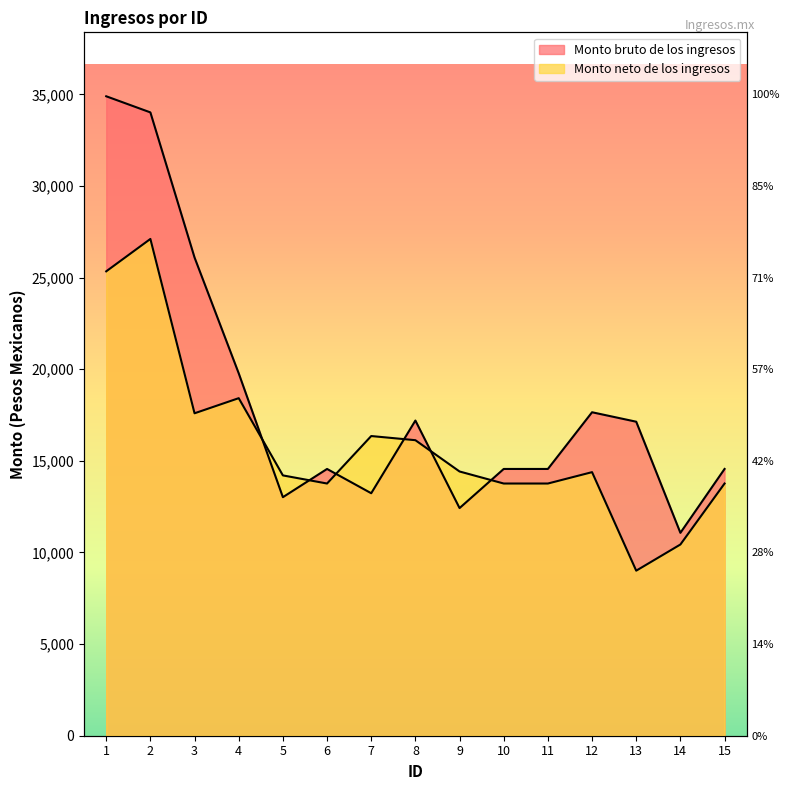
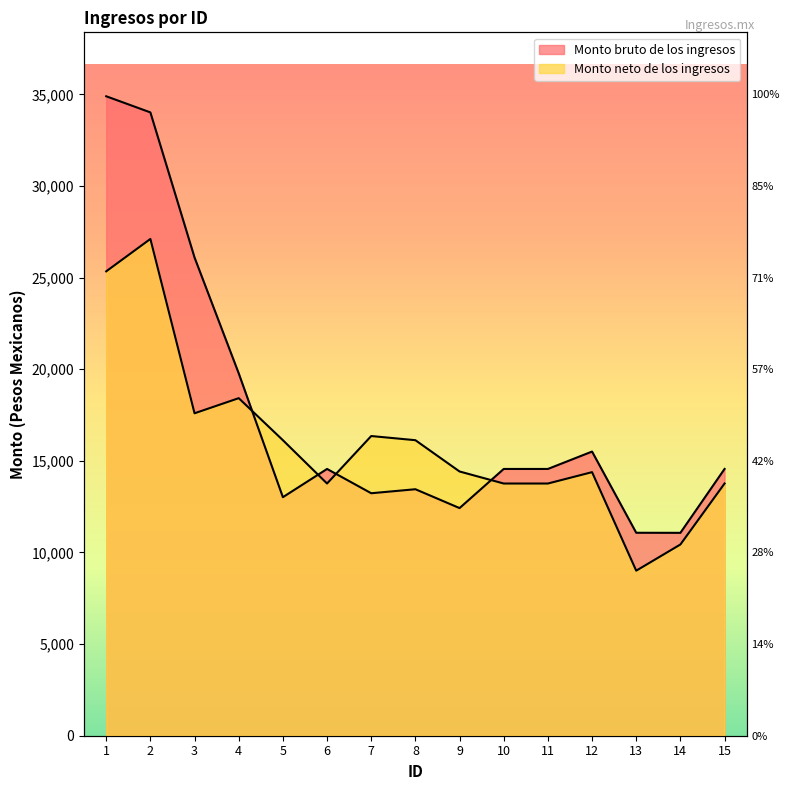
Monto neto de los ingresos, 5: 14,200 -> 16,100
Monto bruto de los ingresos, 8: 17,200 -> 13,500
Monto bruto de los ingresos, 12: 17,700 -> 15,500
Monto bruto de los ingresos, 13: 17,100 -> 11,100
